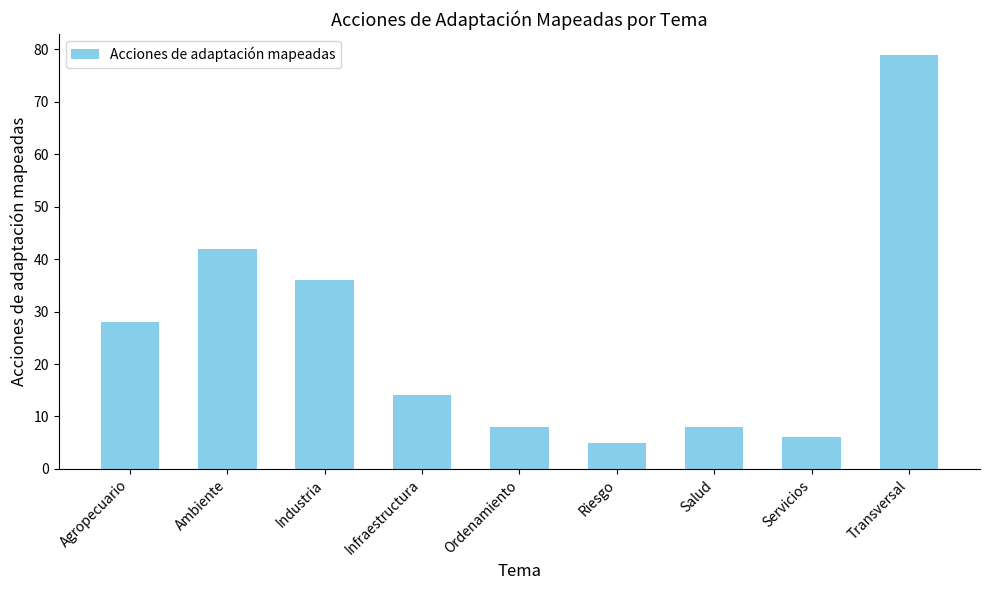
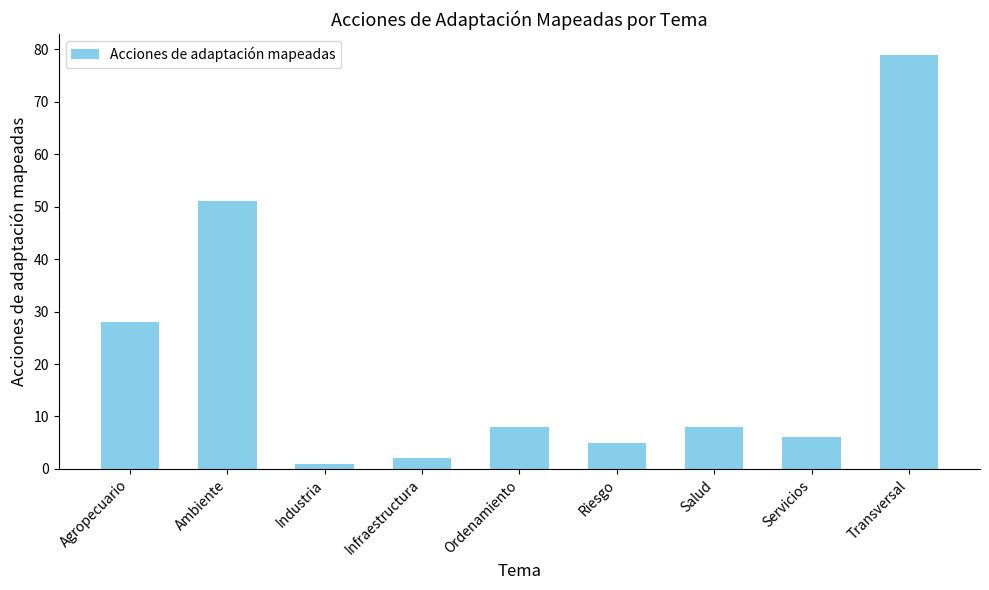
Ambiente: 42 -> 51
Industria: 36 -> 1
Infraestructura: 14 -> 2
